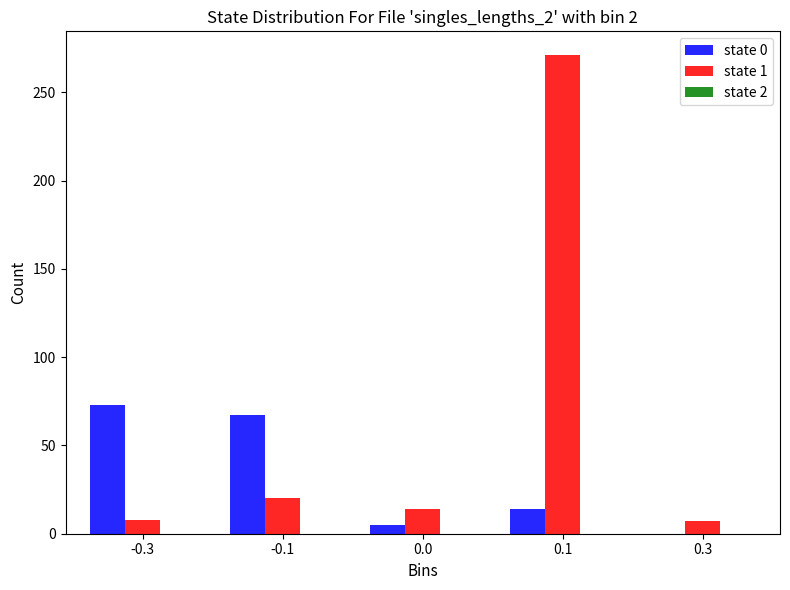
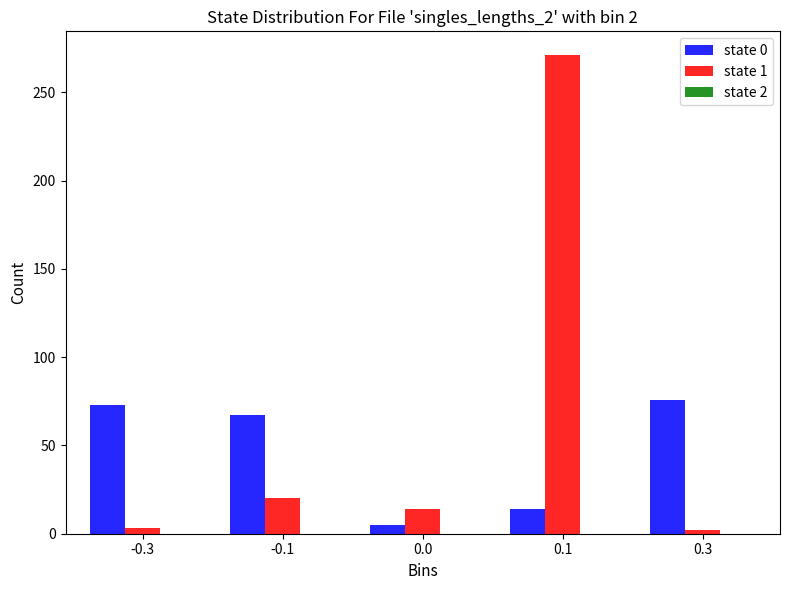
state 1, -0.3: 8 -> 3
state 0, 0.3: 0 -> 76
state 1, 0.3: 7 -> 2
